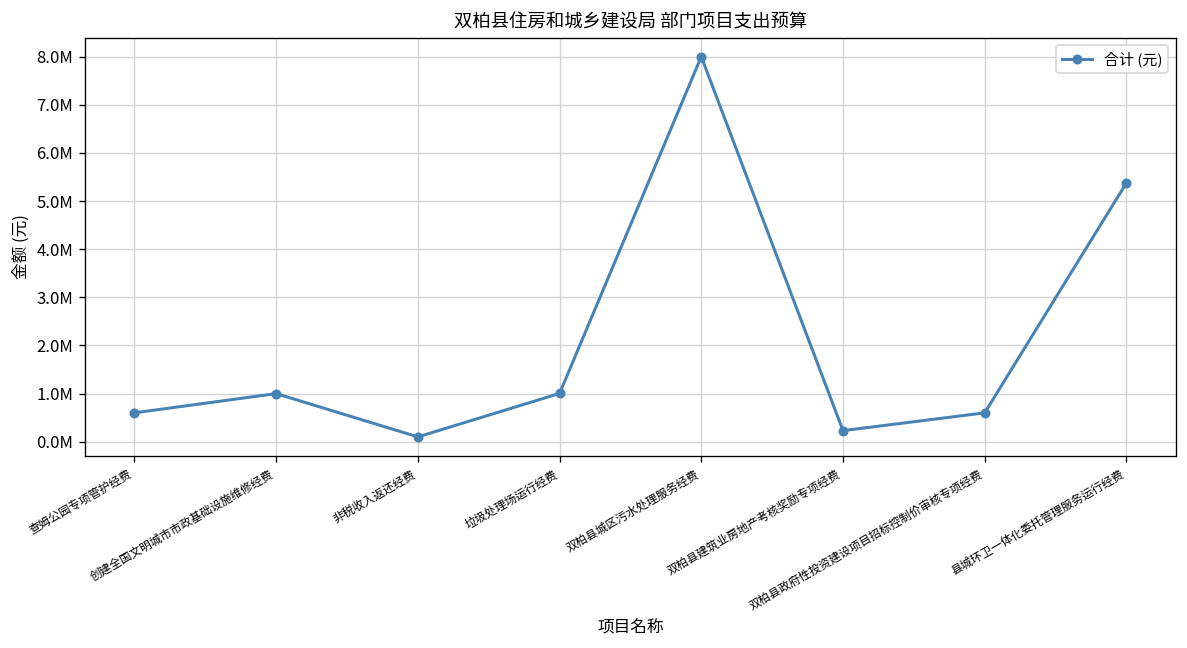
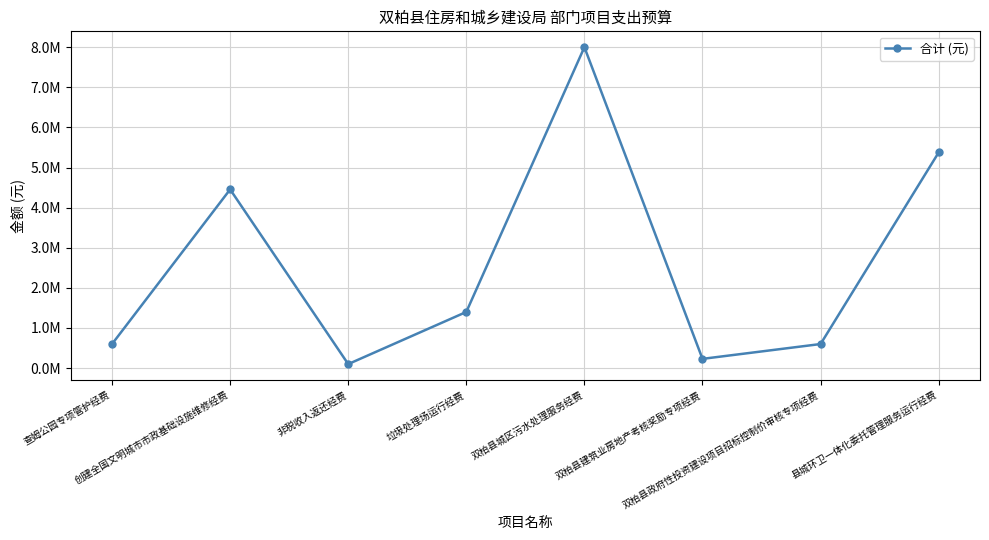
创建全国文明城市市政基础设施维修经费: 1000000 -> 4500000
垃圾处理场运行经费: 1000000 -> 1400000
